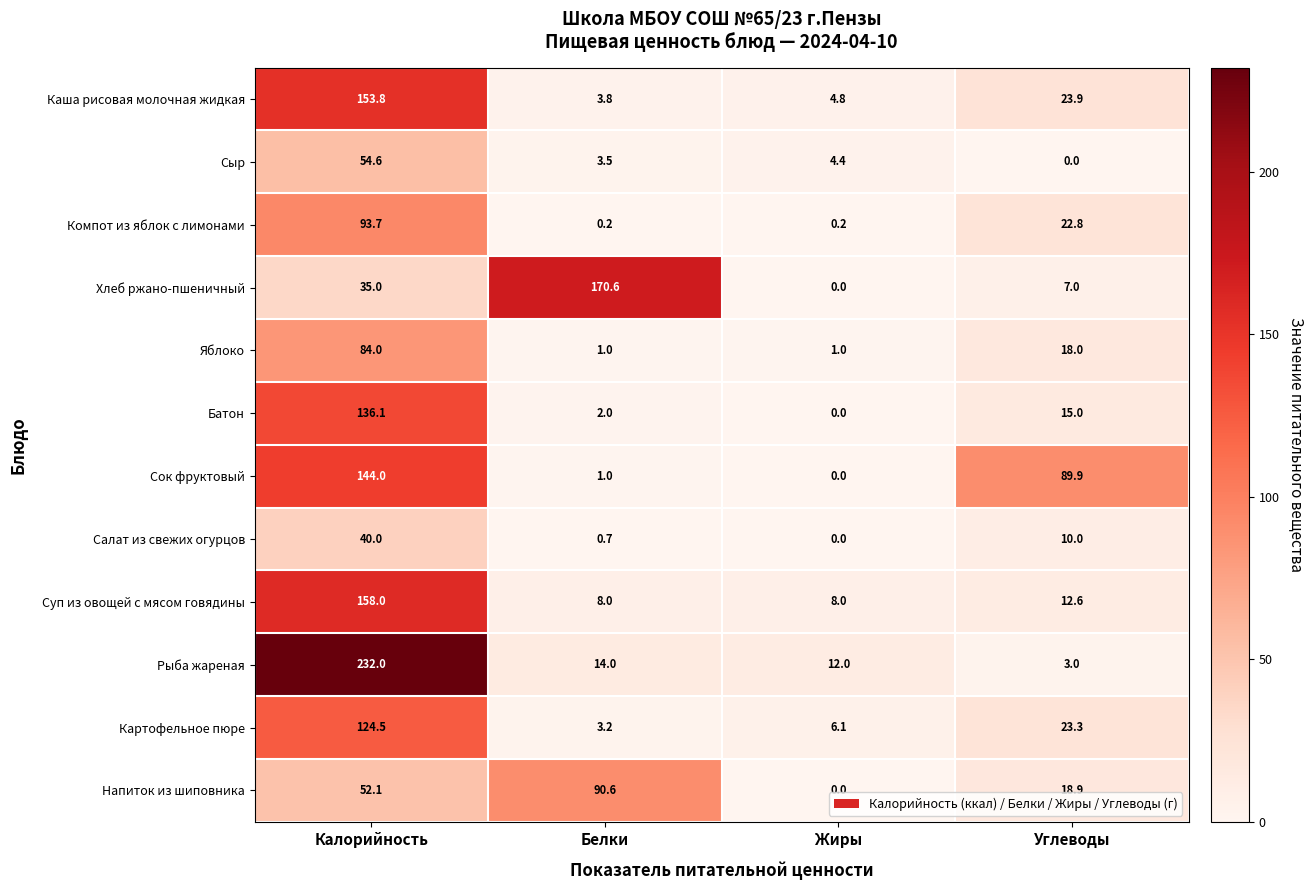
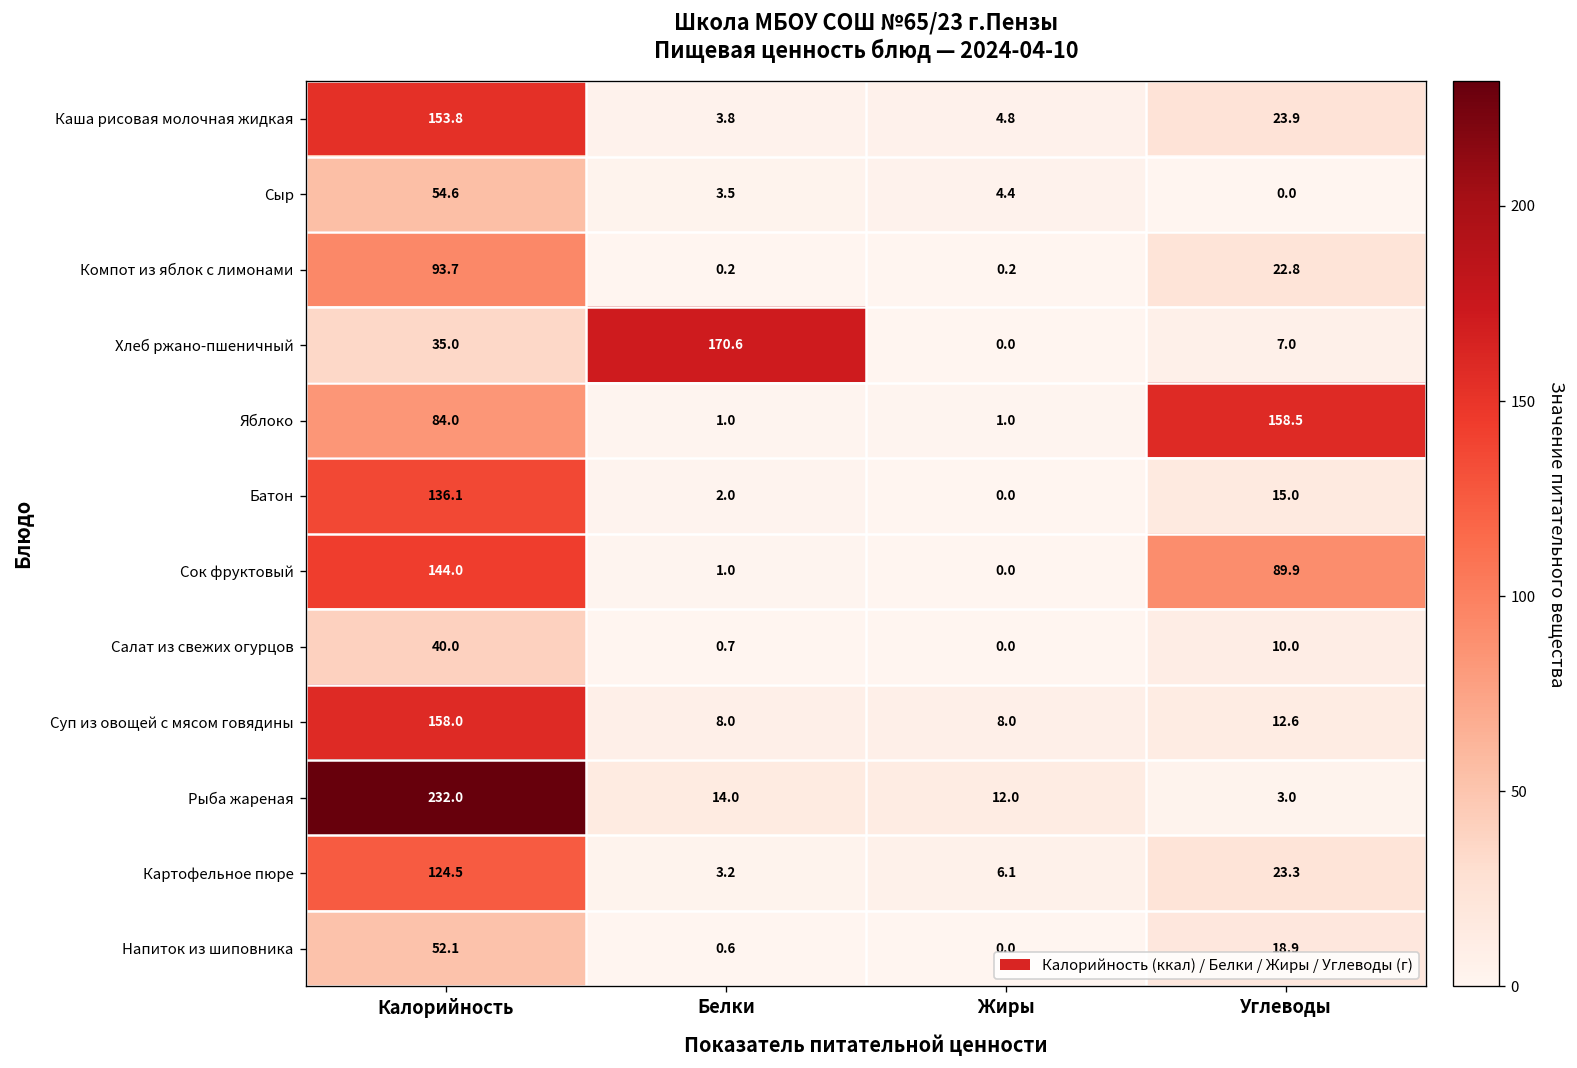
Яблоко, Углеводы: 18.0 -> 158.5
Напиток из шиповника, Белки: 90.6 -> 0.6
